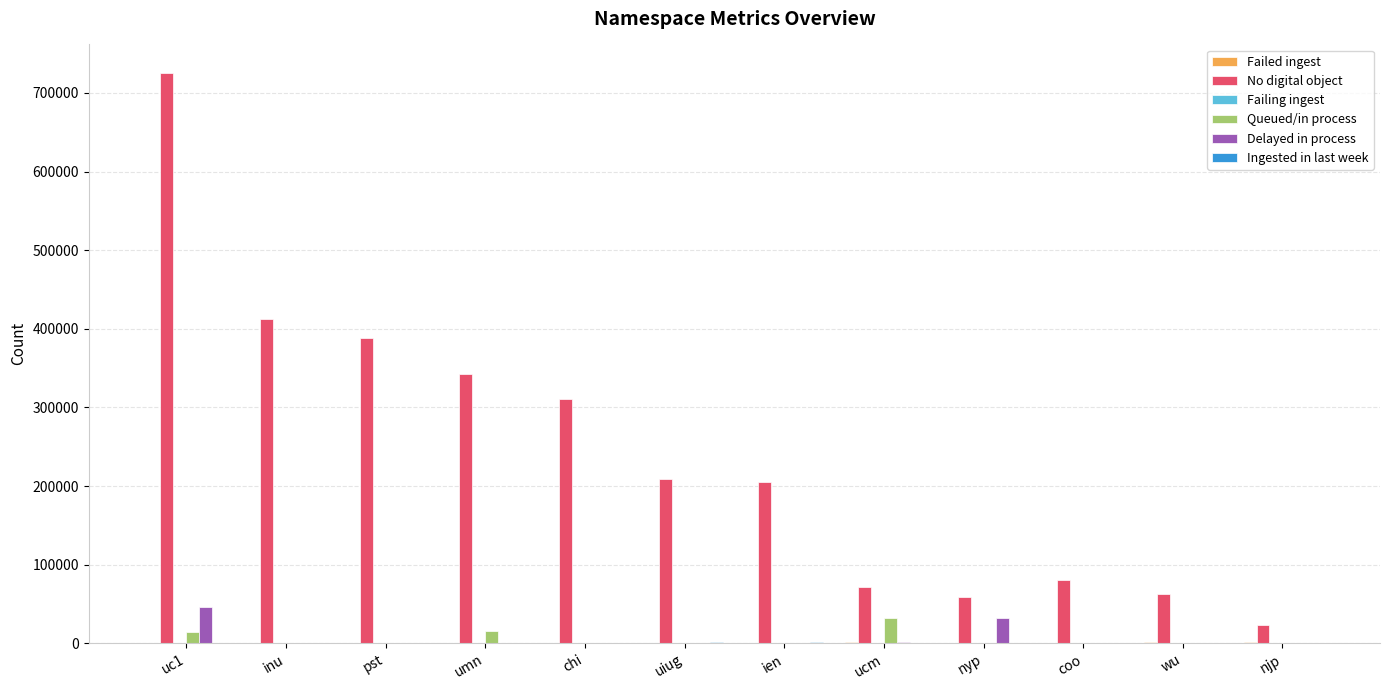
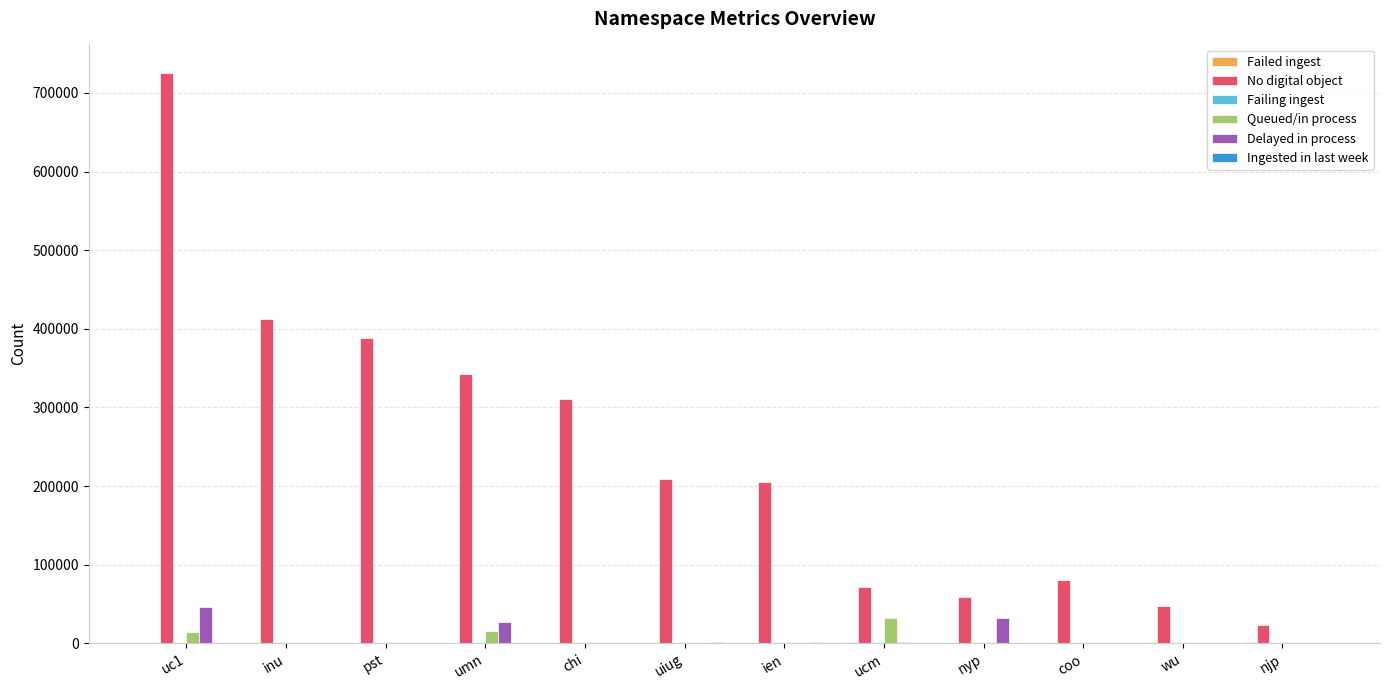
Delayed in process, umn: 0 -> 30000
No digital object, wu: 60000 -> 50000
